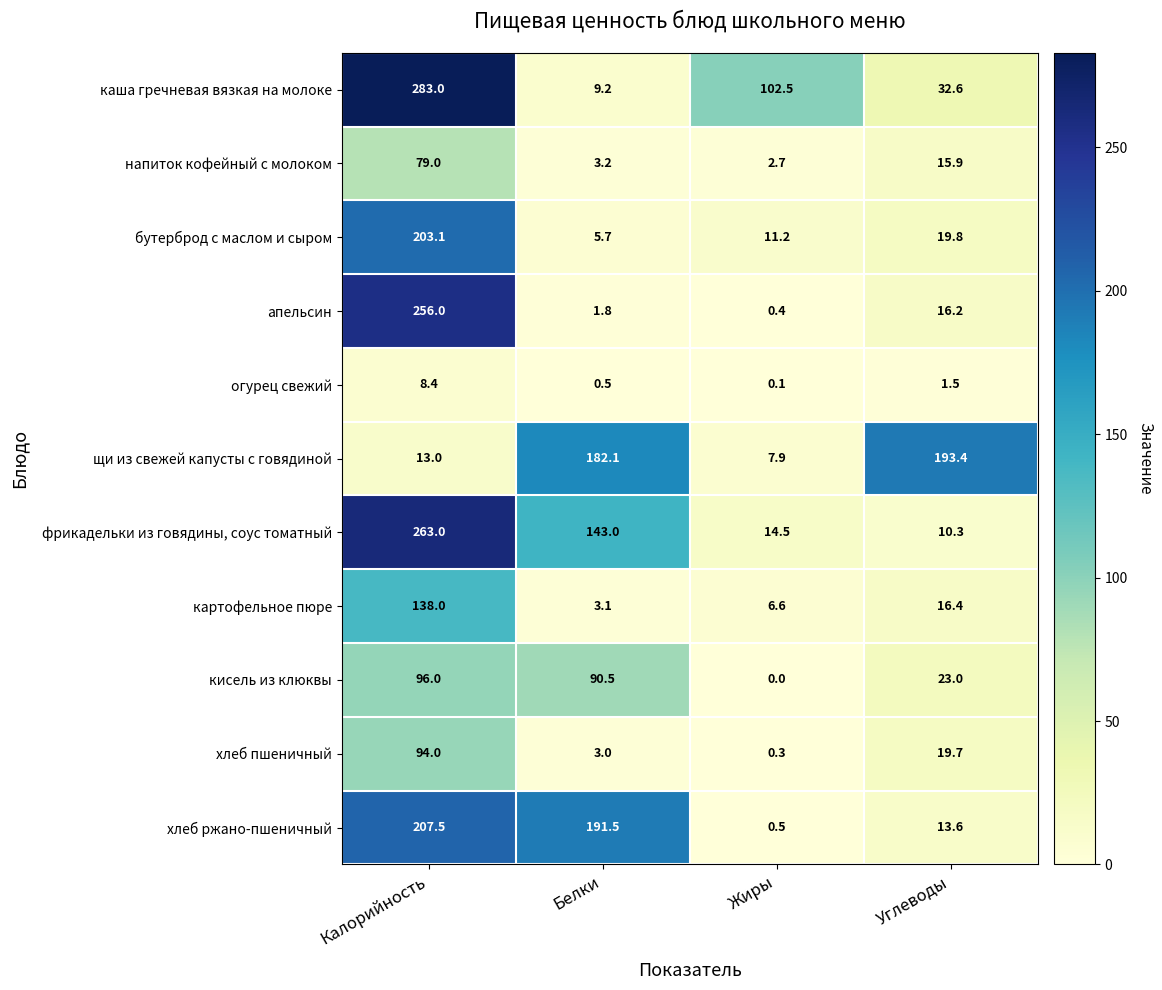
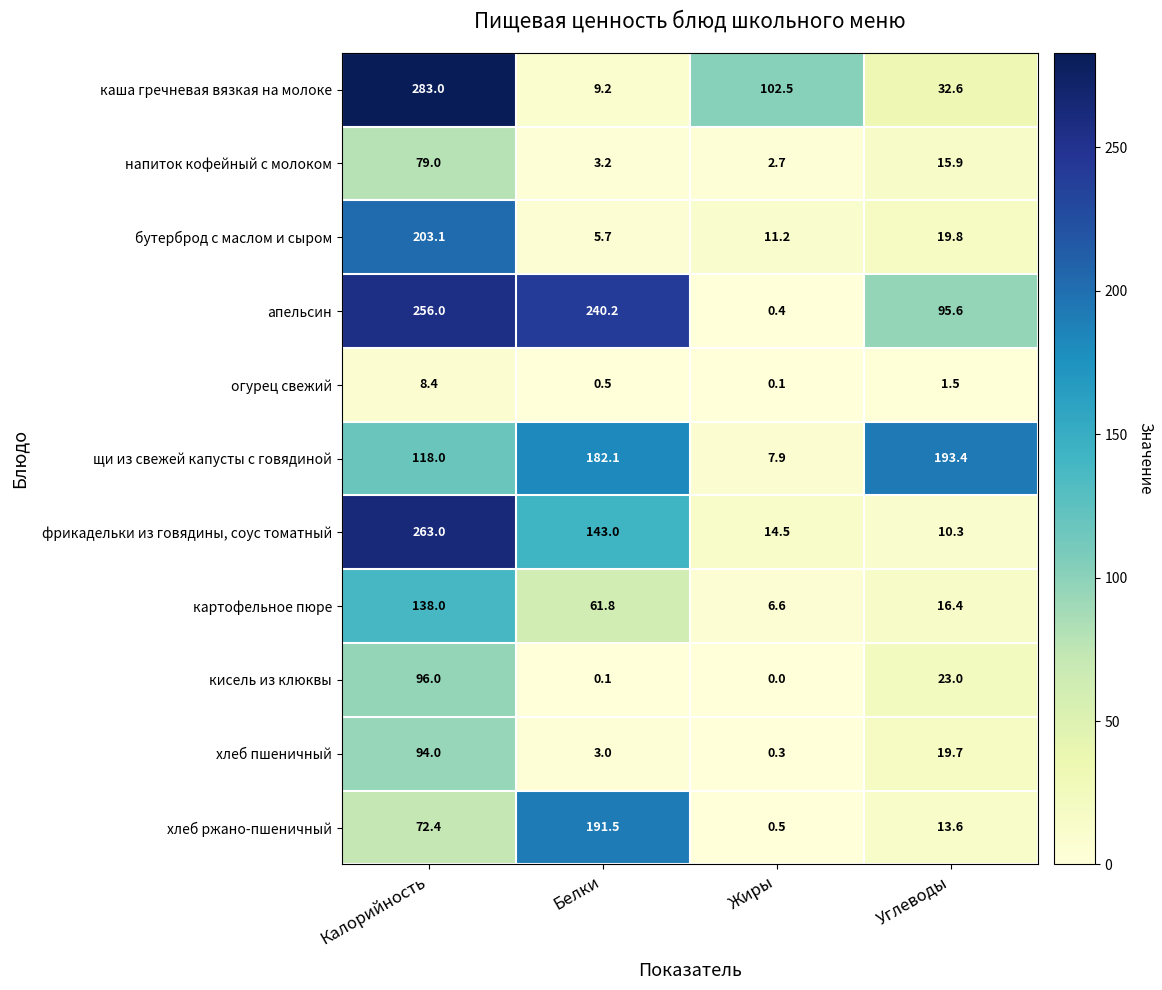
апельсин, Белки: 1.8 -> 240.2
апельсин, Углеводы: 16.2 -> 95.6
щи из свежей капусты с говядиной, Калорийность: 13.0 -> 118.0
картофельное пюре, Белки: 3.1 -> 61.8
кисель из клюквы, Белки: 90.5 -> 0.1
хлеб ржано-пшеничный, Калорийность: 207.5 -> 72.4
